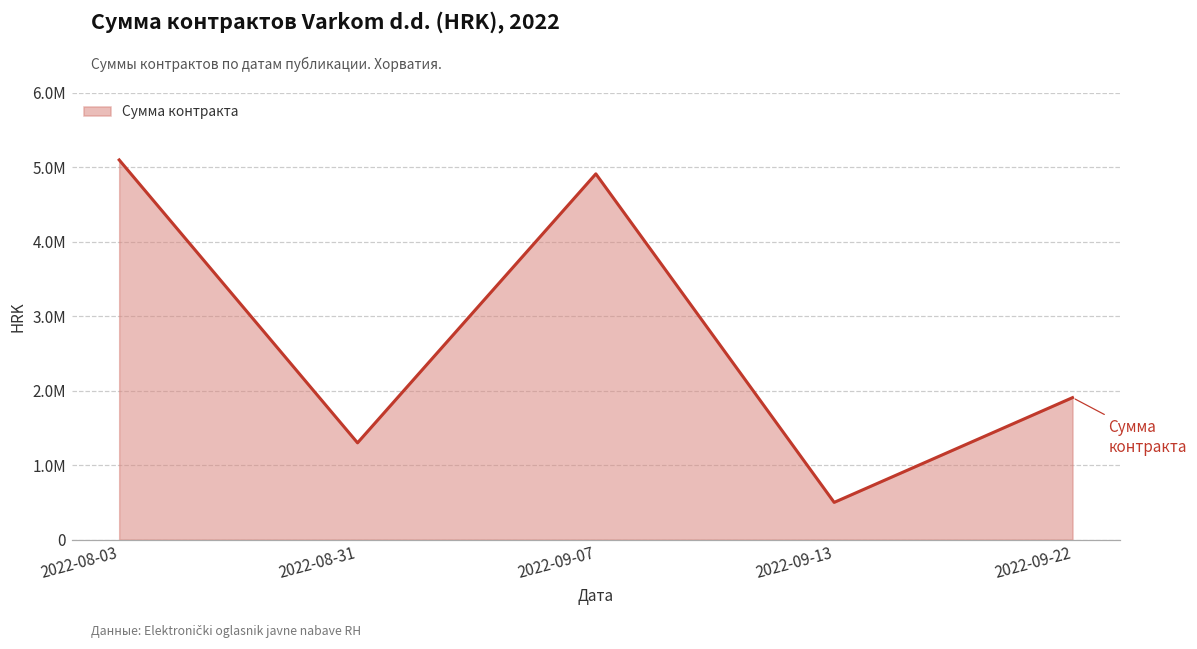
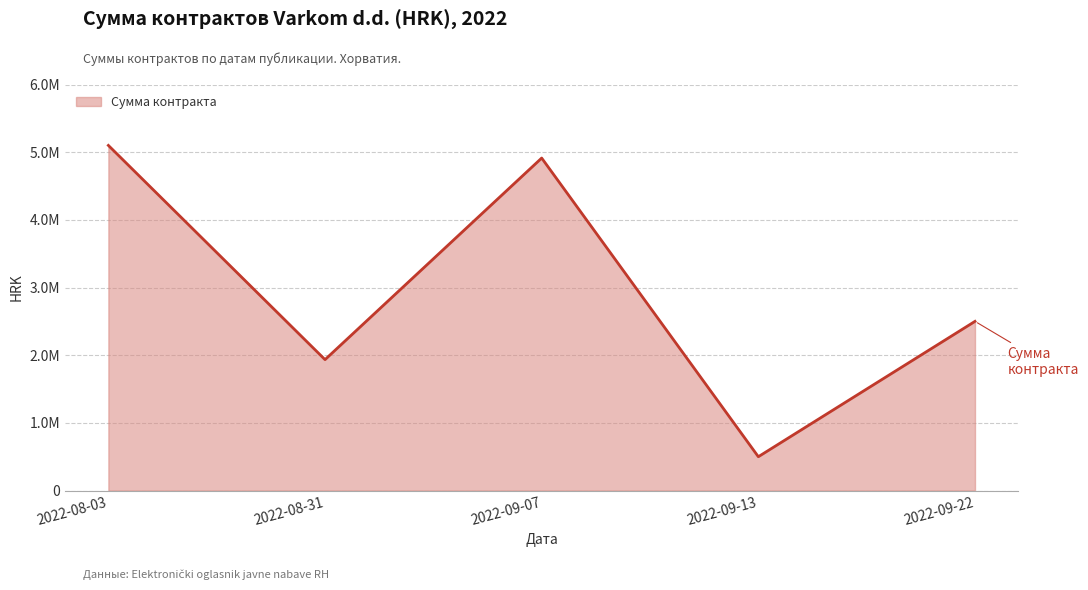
2022-08-31: 1300000 -> 1900000
2022-09-22: 1900000 -> 2500000
